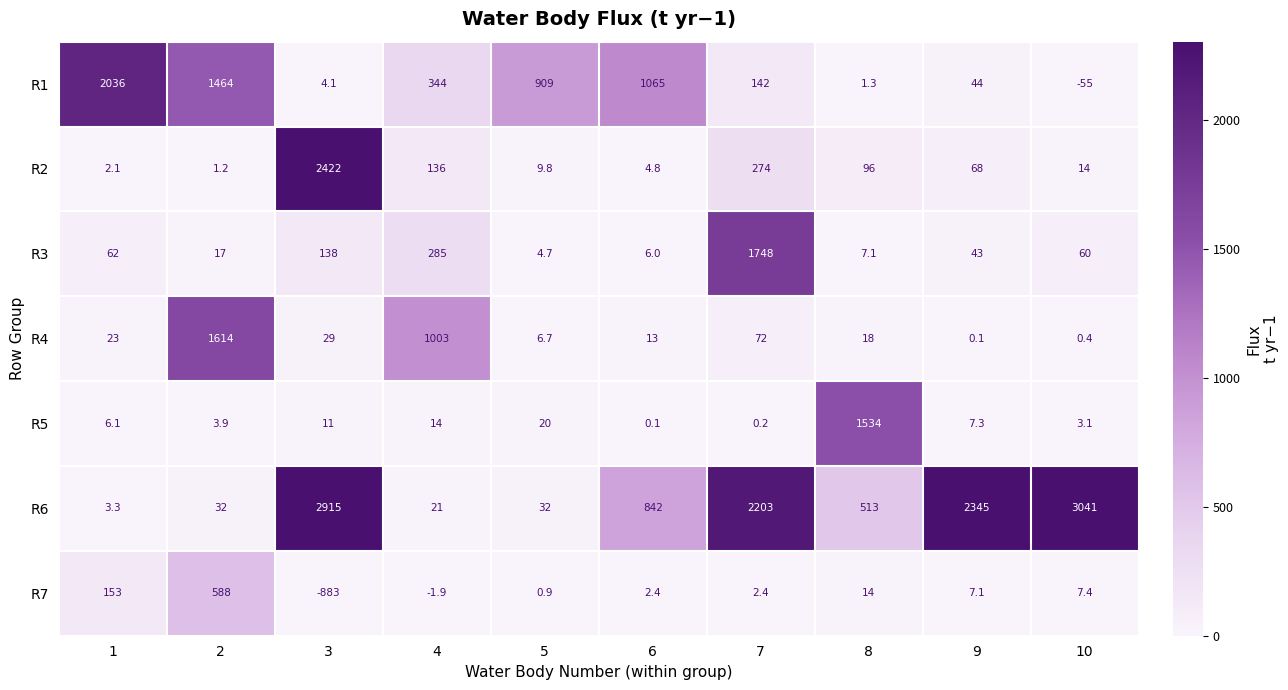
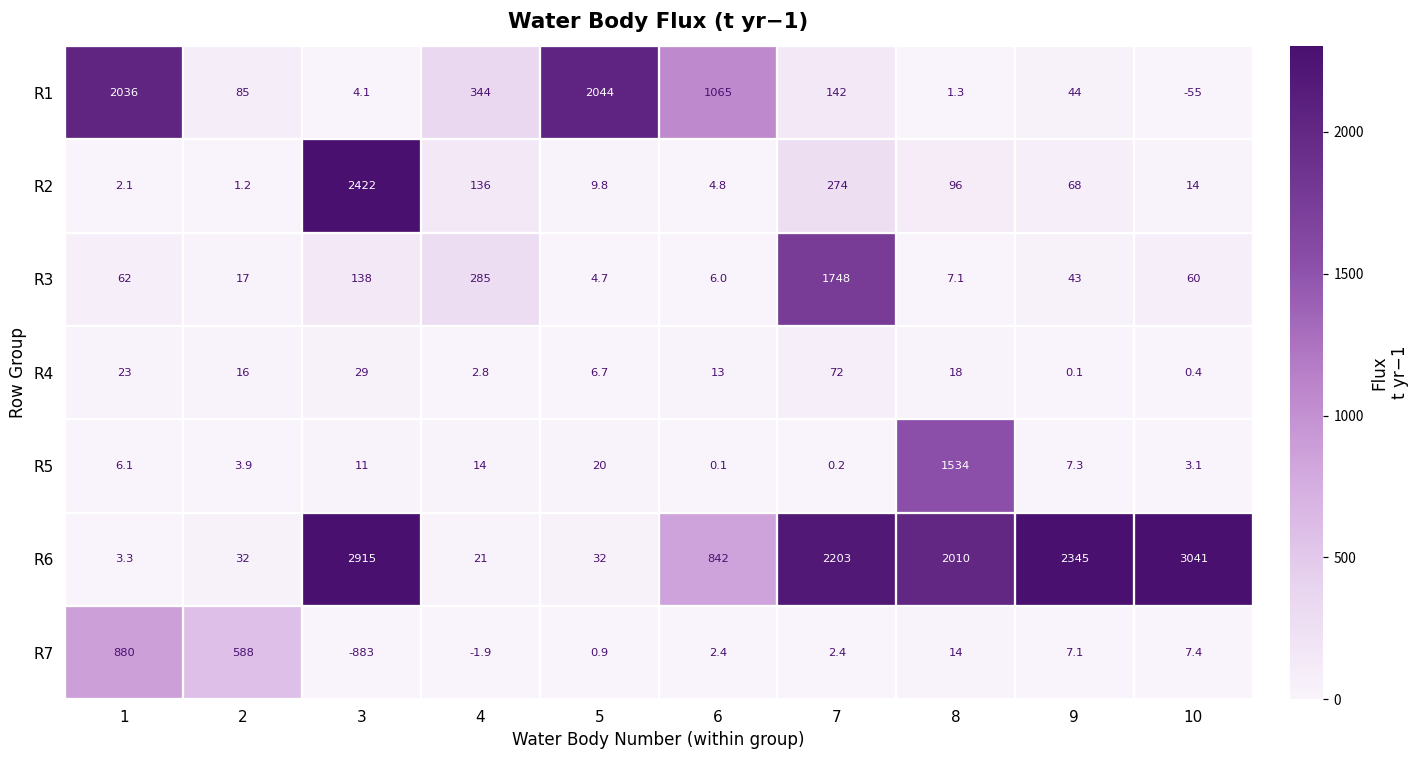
R1, 2: 1464 -> 85
R1, 5: 909 -> 2044
R4, 2: 1614 -> 16
R4, 4: 1003 -> 2.8
R6, 8: 513 -> 2010
R7, 1: 153 -> 880
